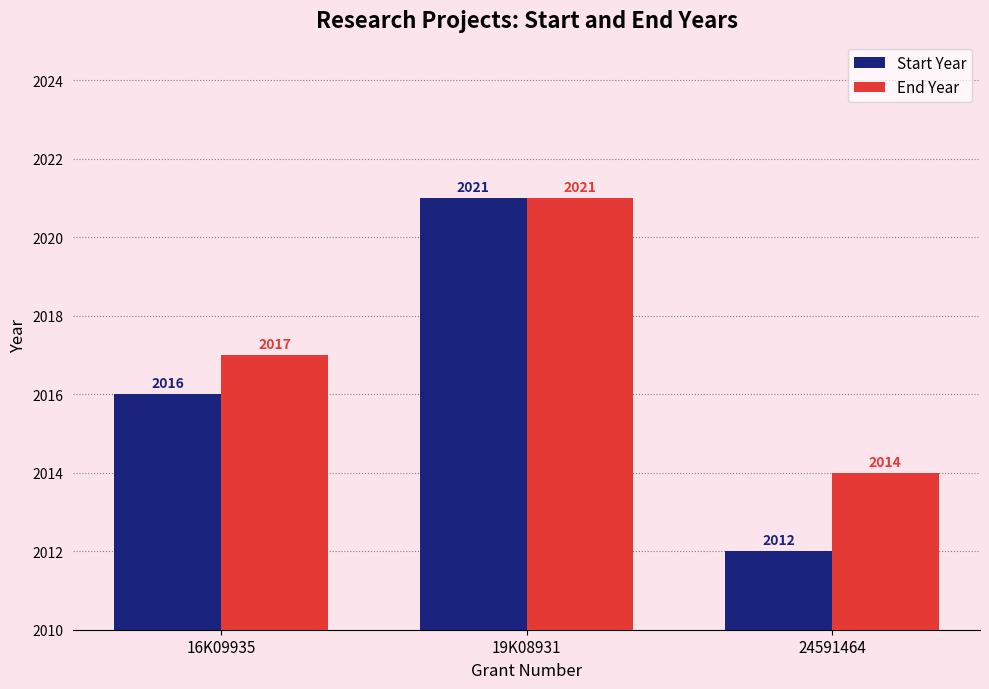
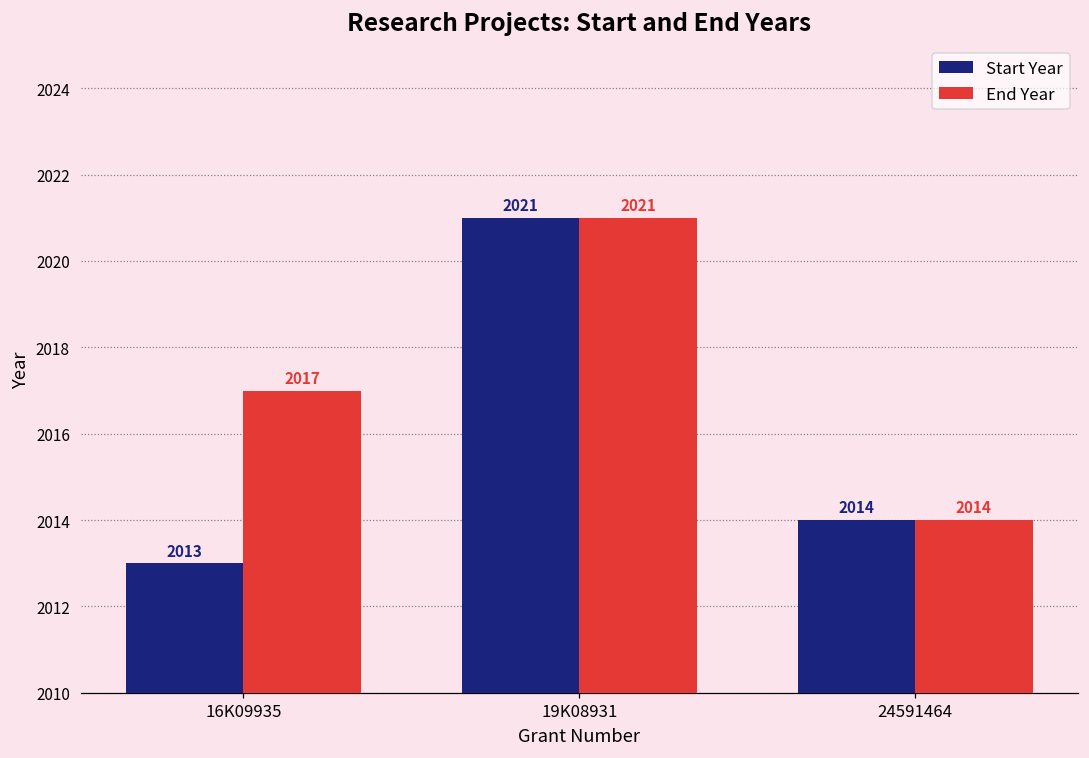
Start Year, 16K09935: 2016 -> 2013
Start Year, 24591464: 2012 -> 2014
